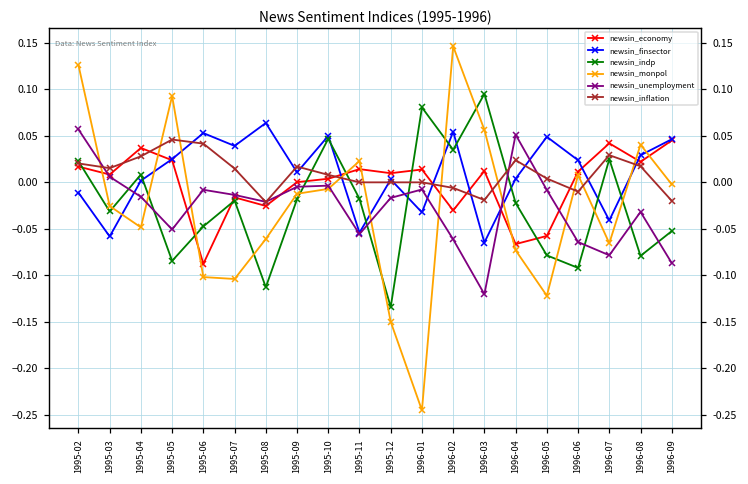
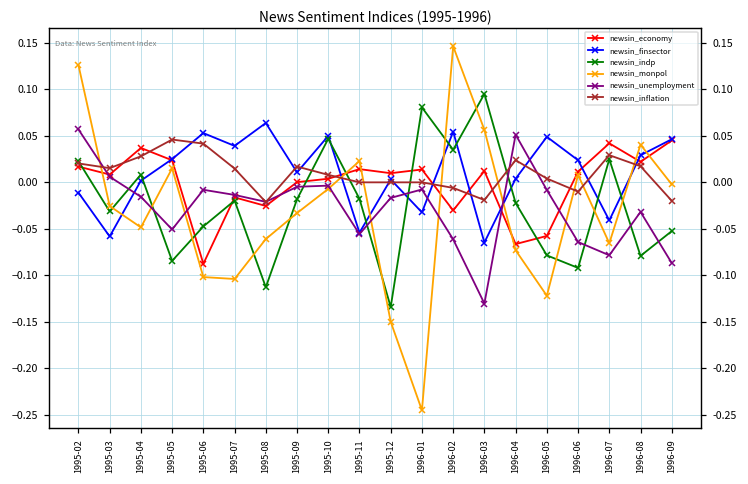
newsin_monpol, 1995-05: 0.09 -> 0.02
newsin_monpol, 1995-09: -0.01 -> -0.03
newsin_unemployment, 1996-03: -0.12 -> -0.13
